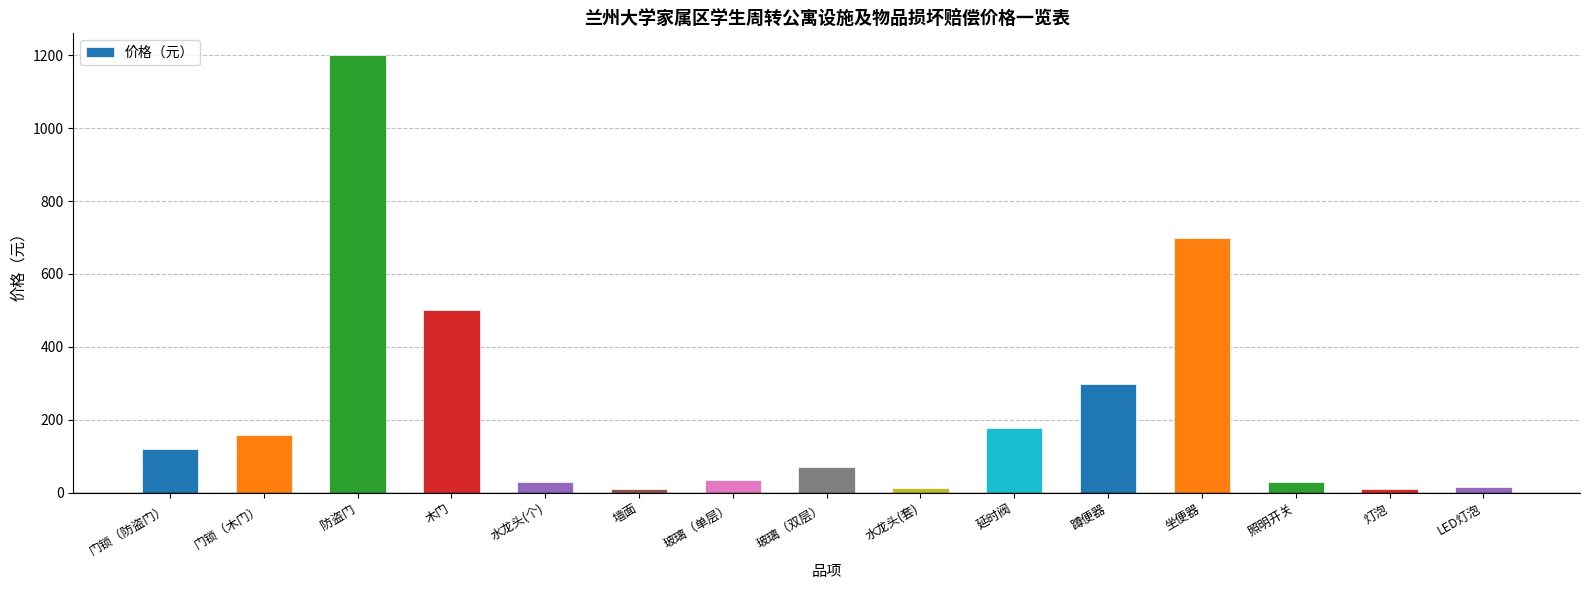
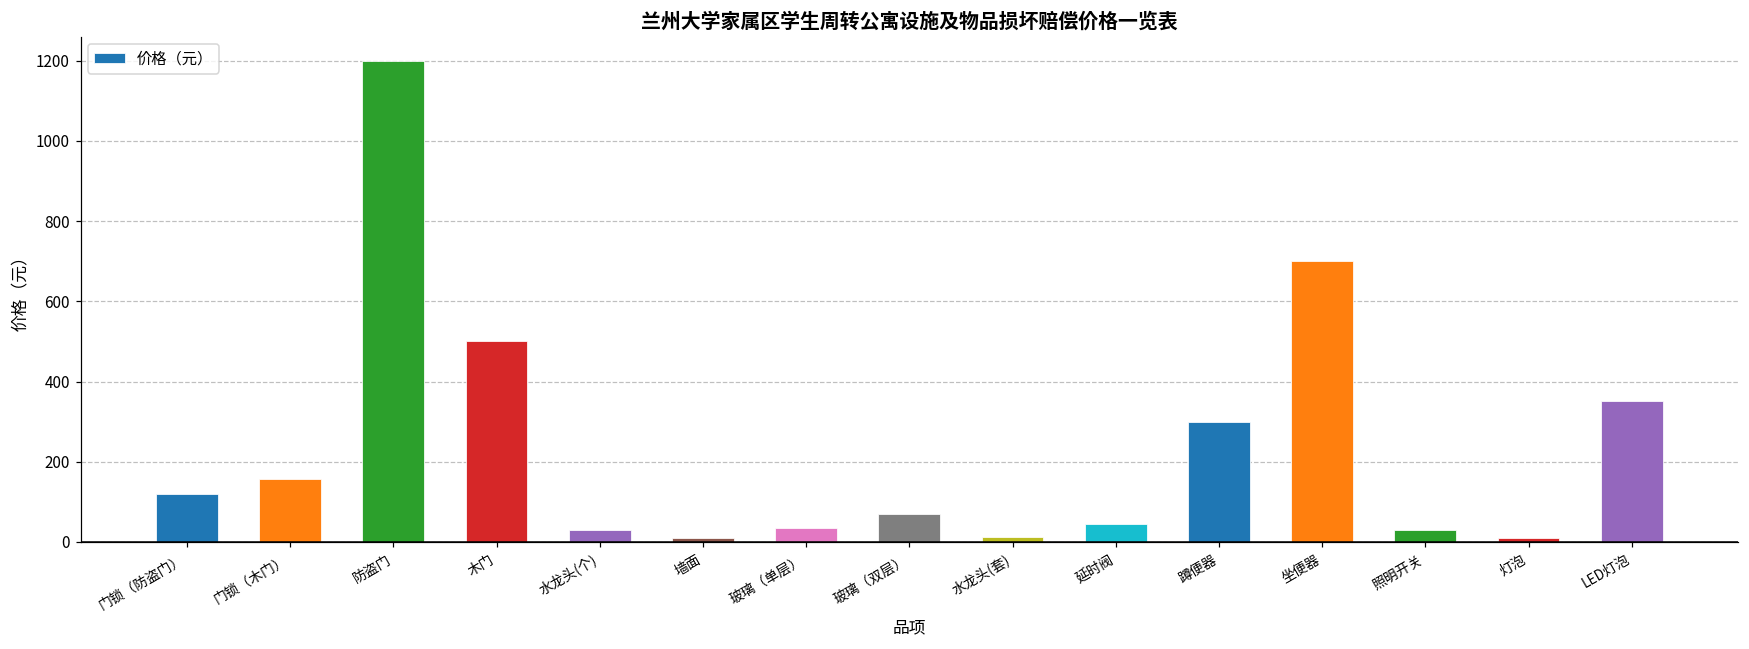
延时阀: 180 -> 50
LED灯泡: 20 -> 350
